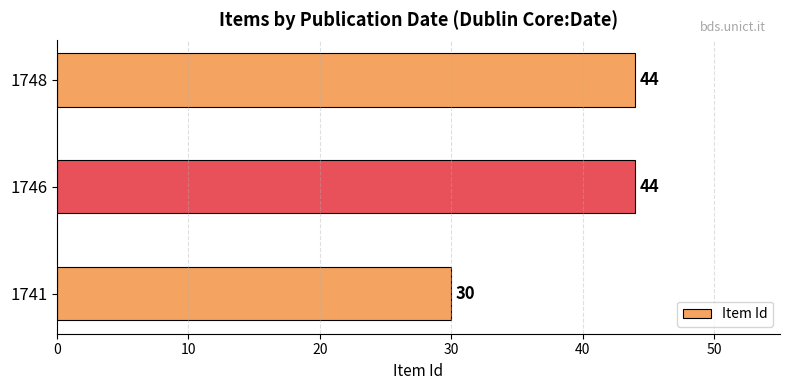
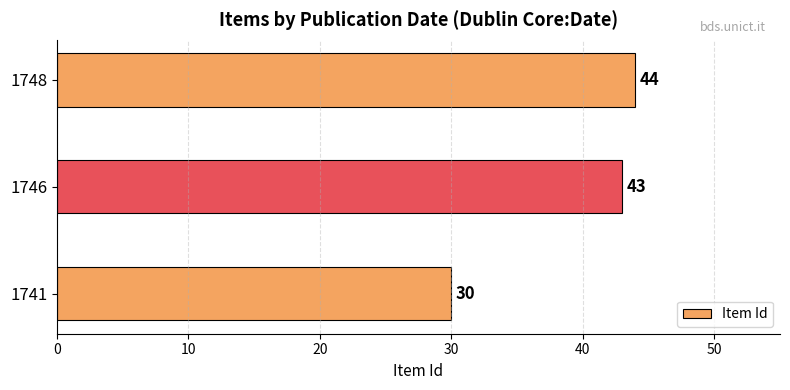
1746: 44 -> 43
